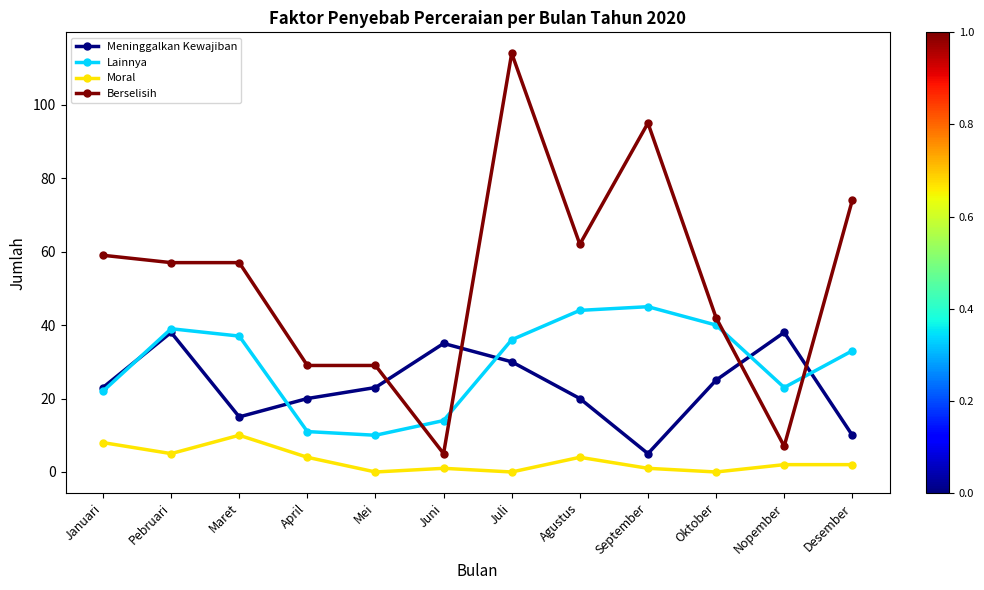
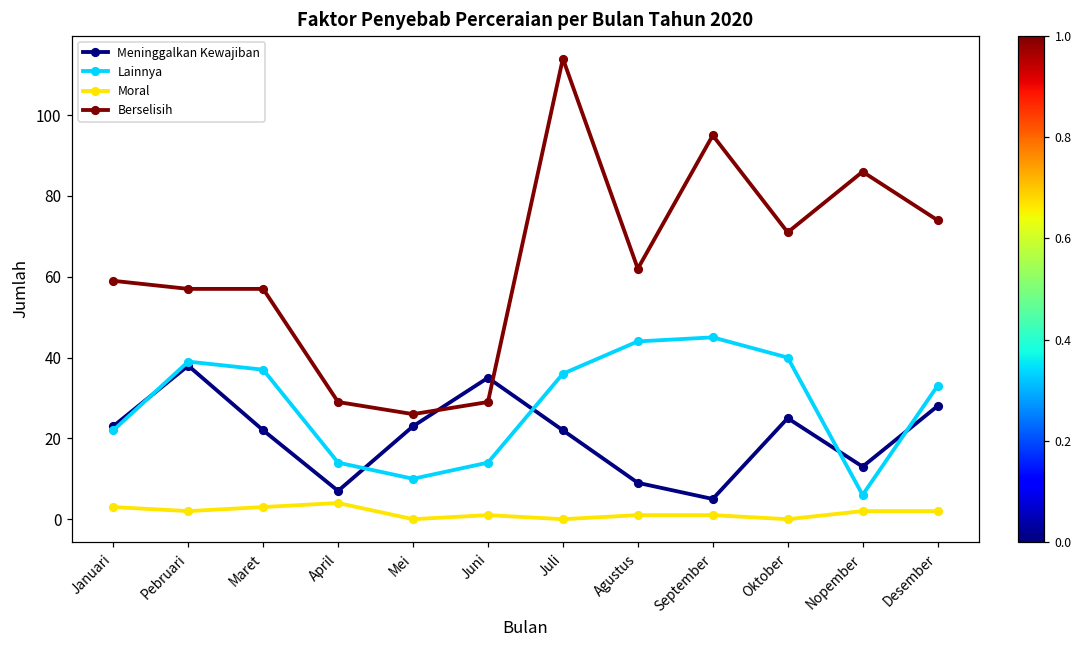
Moral, Januari: 8 -> 3
Moral, Pebruari: 5 -> 2
Meninggalkan Kewajiban, Maret: 15 -> 22
Moral, Maret: 10 -> 3
Meninggalkan Kewajiban, April: 20 -> 7
Lainnya, April: 11 -> 14
Berselisih, Mei: 29 -> 26
Berselisih, Juni: 5 -> 29
Meninggalkan Kewajiban, Juli: 30 -> 22
Meninggalkan Kewajiban, Agustus: 20 -> 9
Moral, Agustus: 4 -> 1
Berselisih, Oktober: 42 -> 71
Meninggalkan Kewajiban, Nopember: 38 -> 13
Lainnya, Nopember: 23 -> 6
Berselisih, Nopember: 7 -> 86
Meninggalkan Kewajiban, Desember: 10 -> 28
